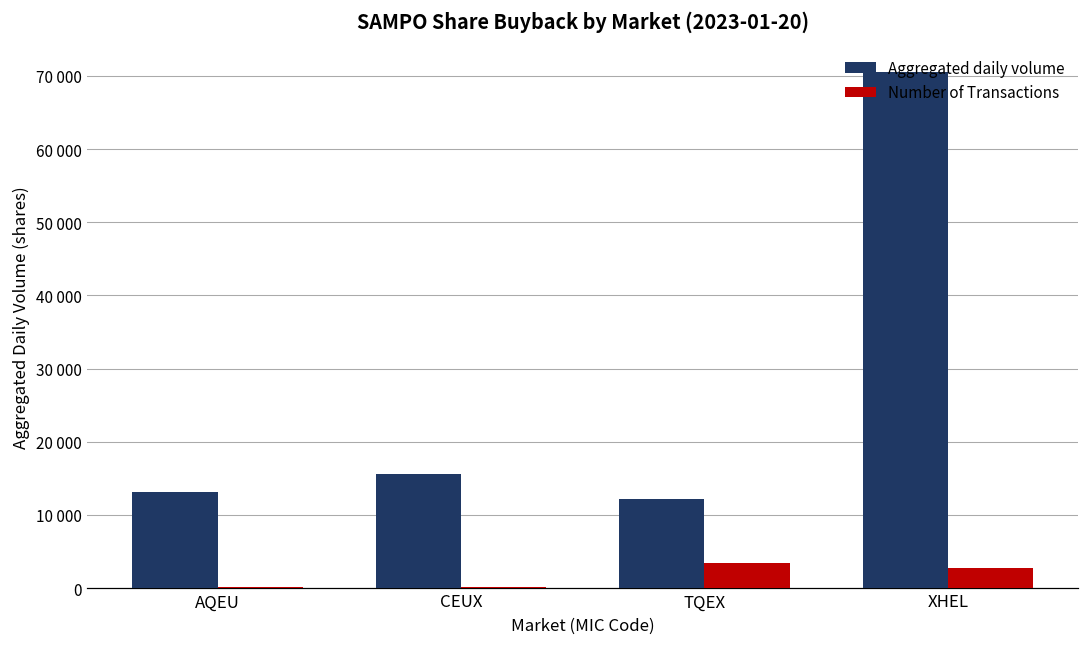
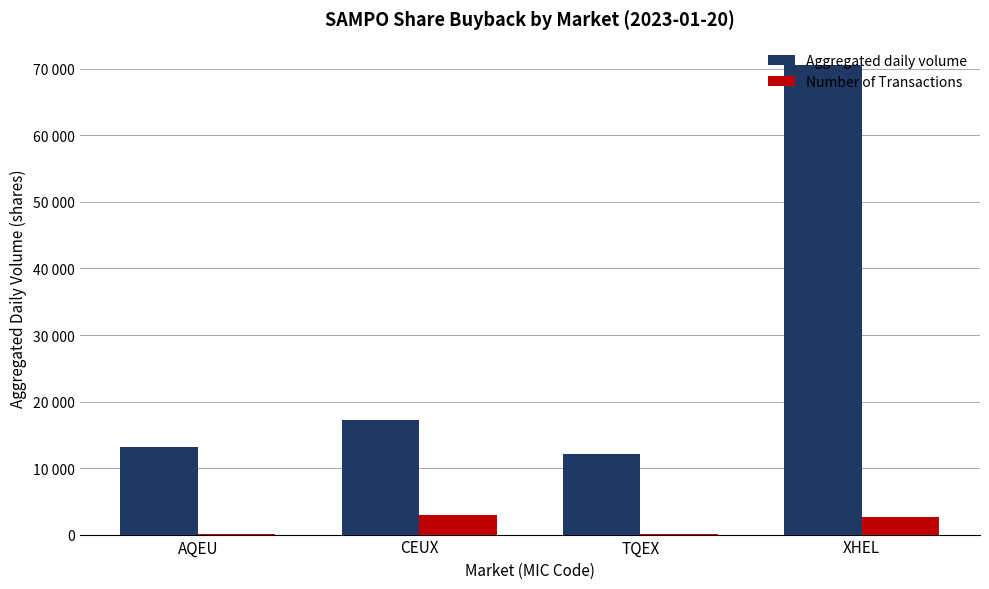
Aggregated daily volume, CEUX: 16000 -> 17000
Number of Transactions, CEUX: 0 -> 3000
Number of Transactions, TQEX: 3000 -> 0
